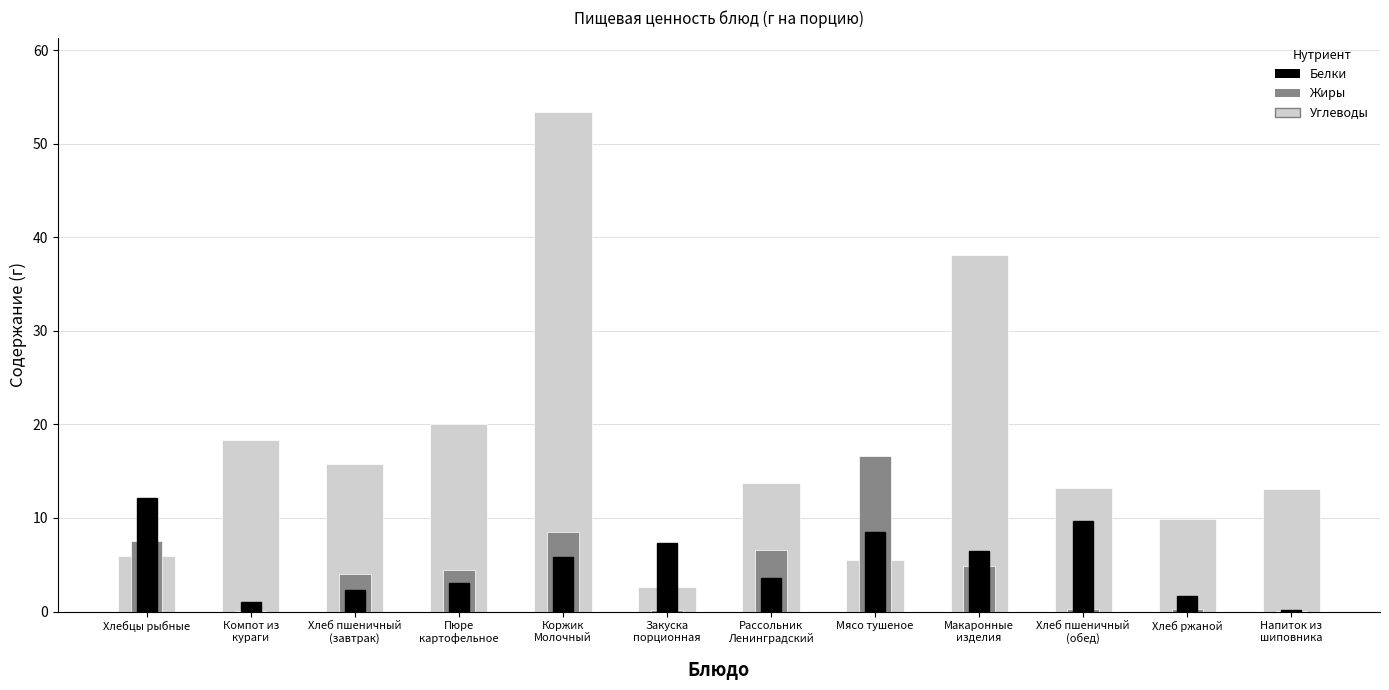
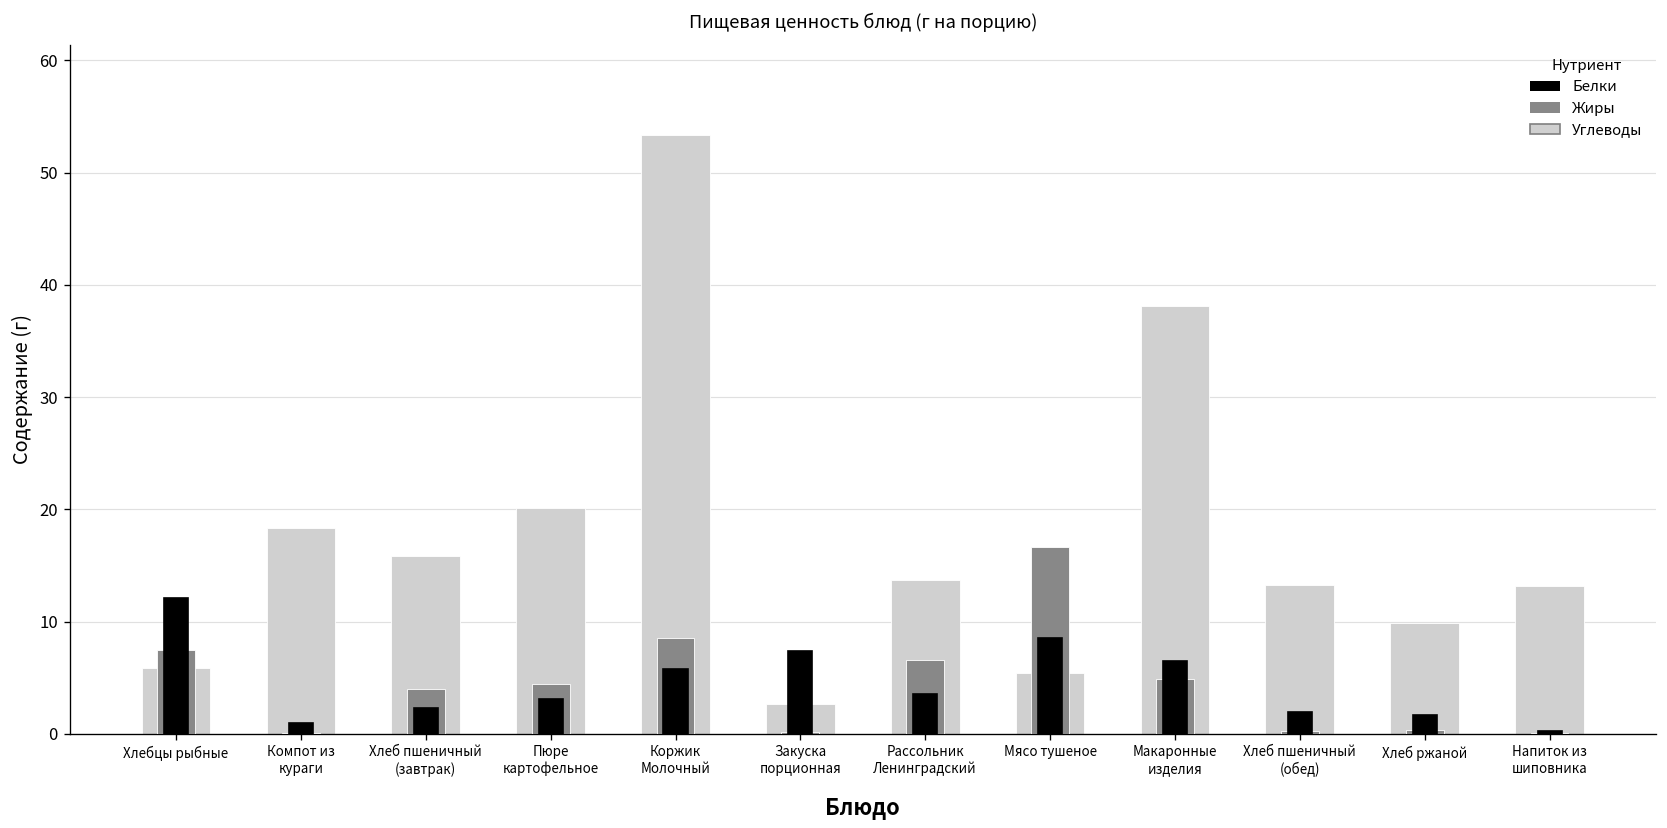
Белки, Хлеб пшеничный (обед): 10 -> 2
